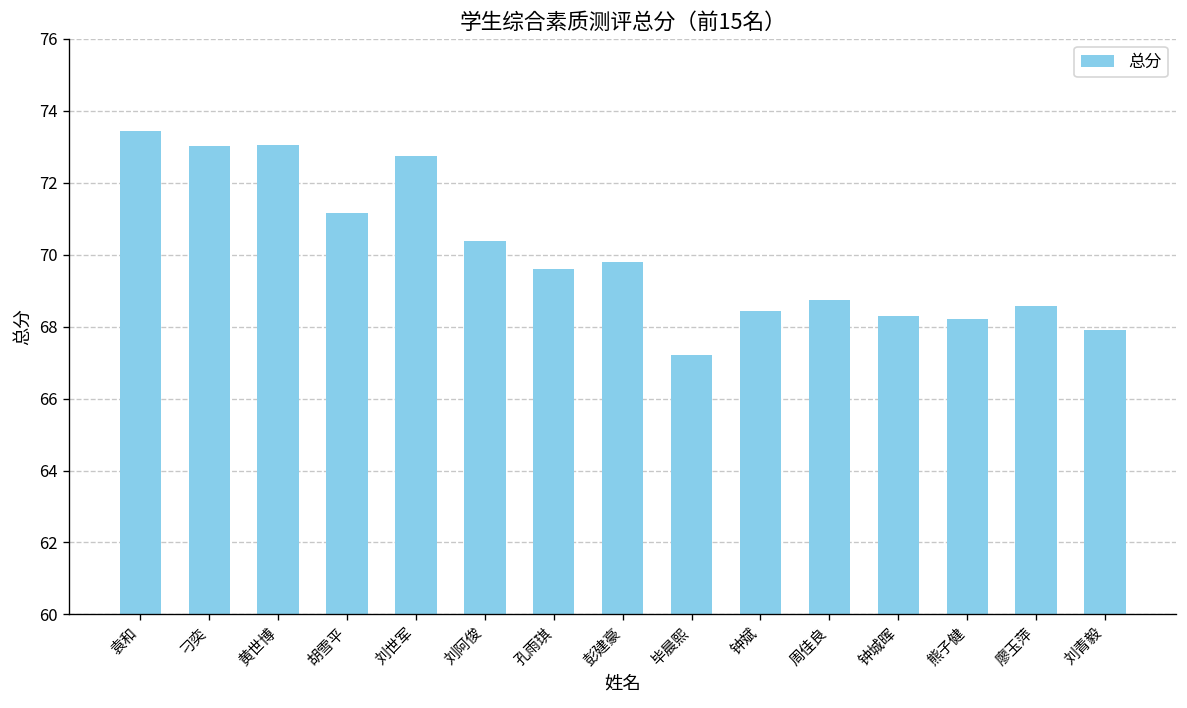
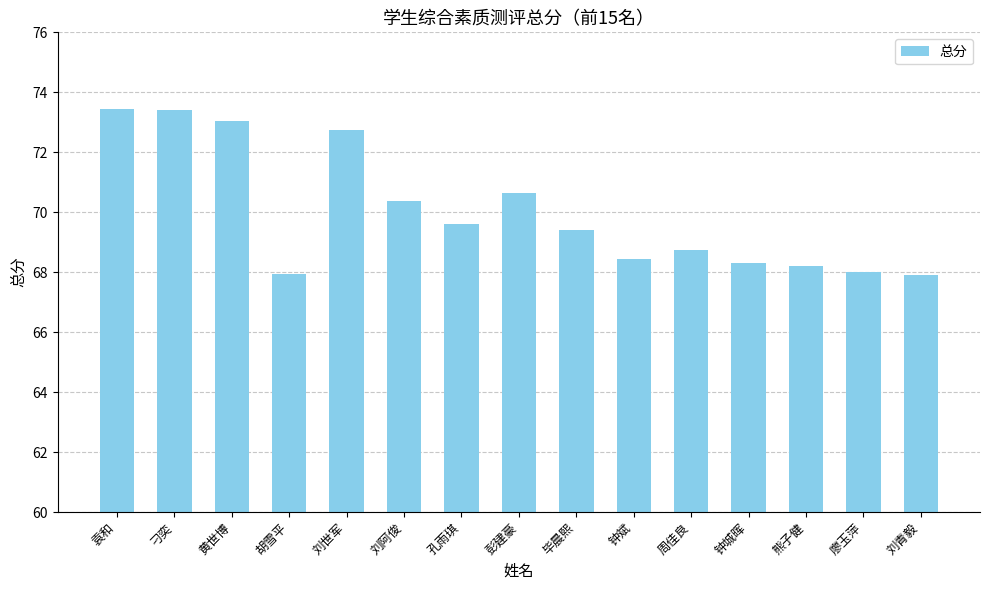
刁奕: 73.0 -> 73.4
胡雪平: 71.2 -> 67.9
彭建豪: 69.8 -> 70.7
毕晨熙: 67.2 -> 69.4
廖玉萍: 68.6 -> 68.0
